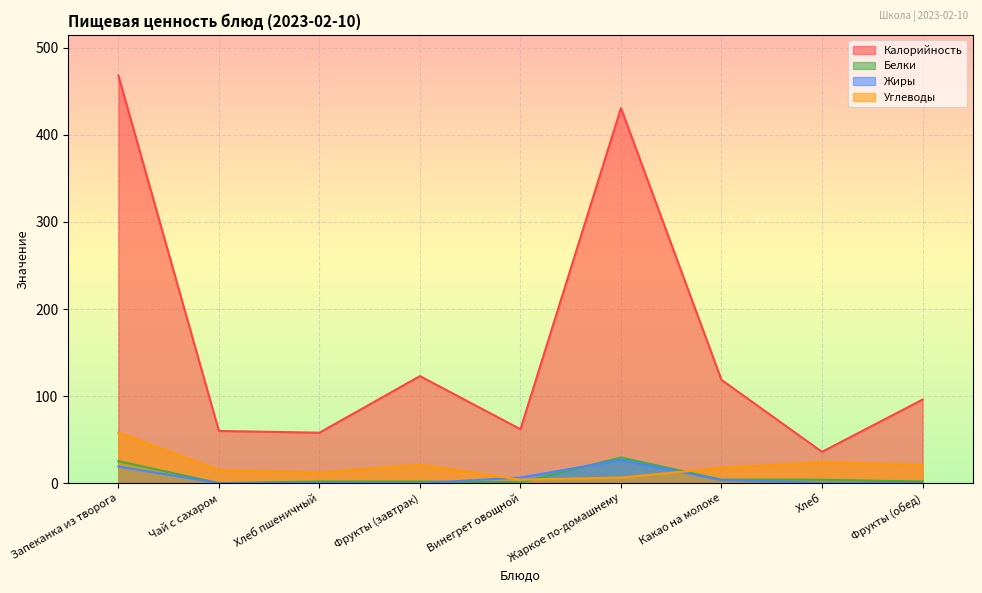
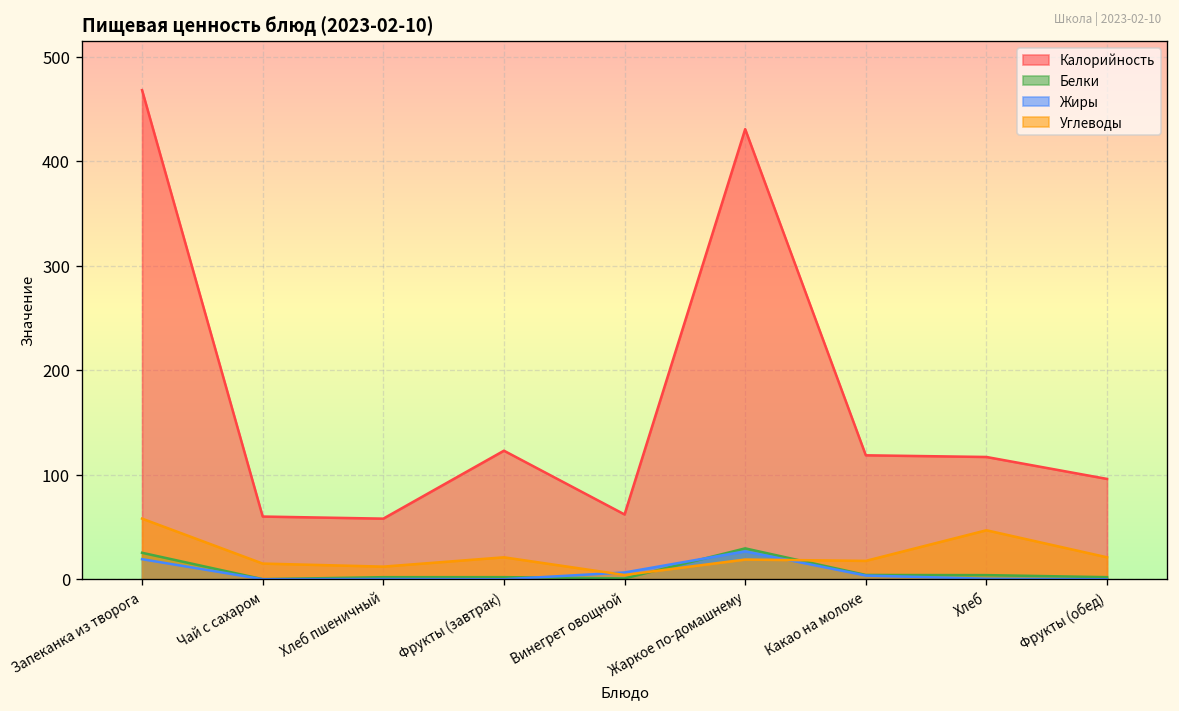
Углеводы, Жаркое по-домашнему: 10 -> 20
Калорийность, Хлеб: 40 -> 120
Углеводы, Хлеб: 20 -> 50
